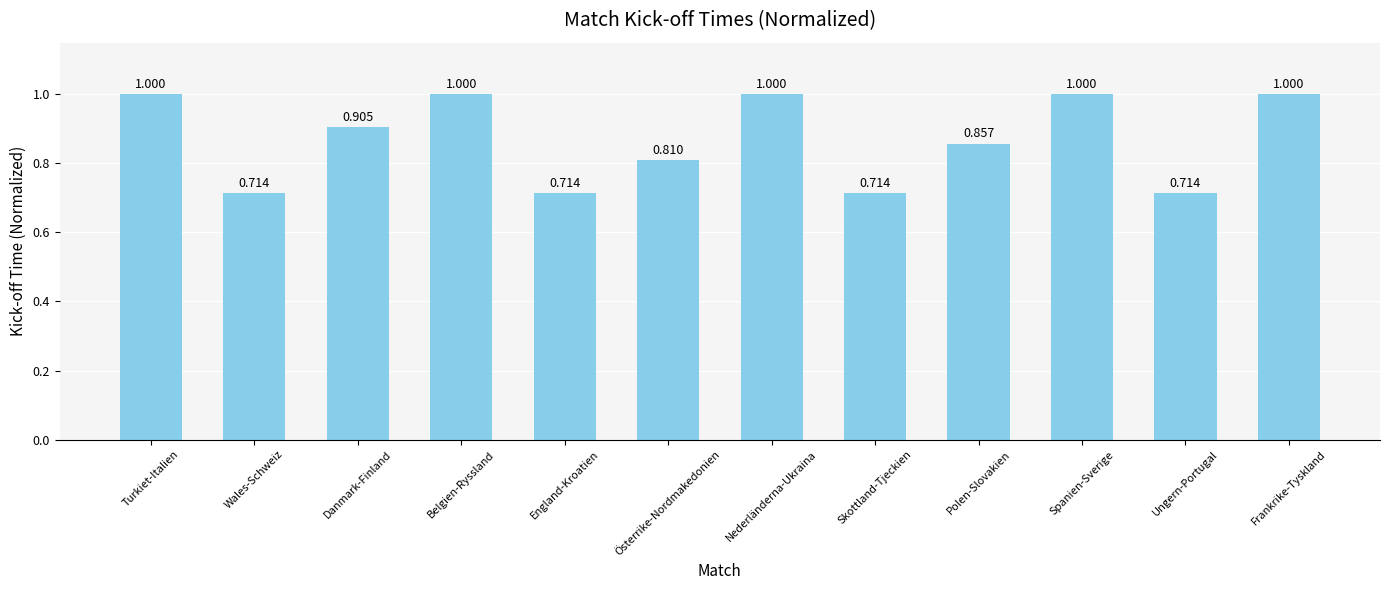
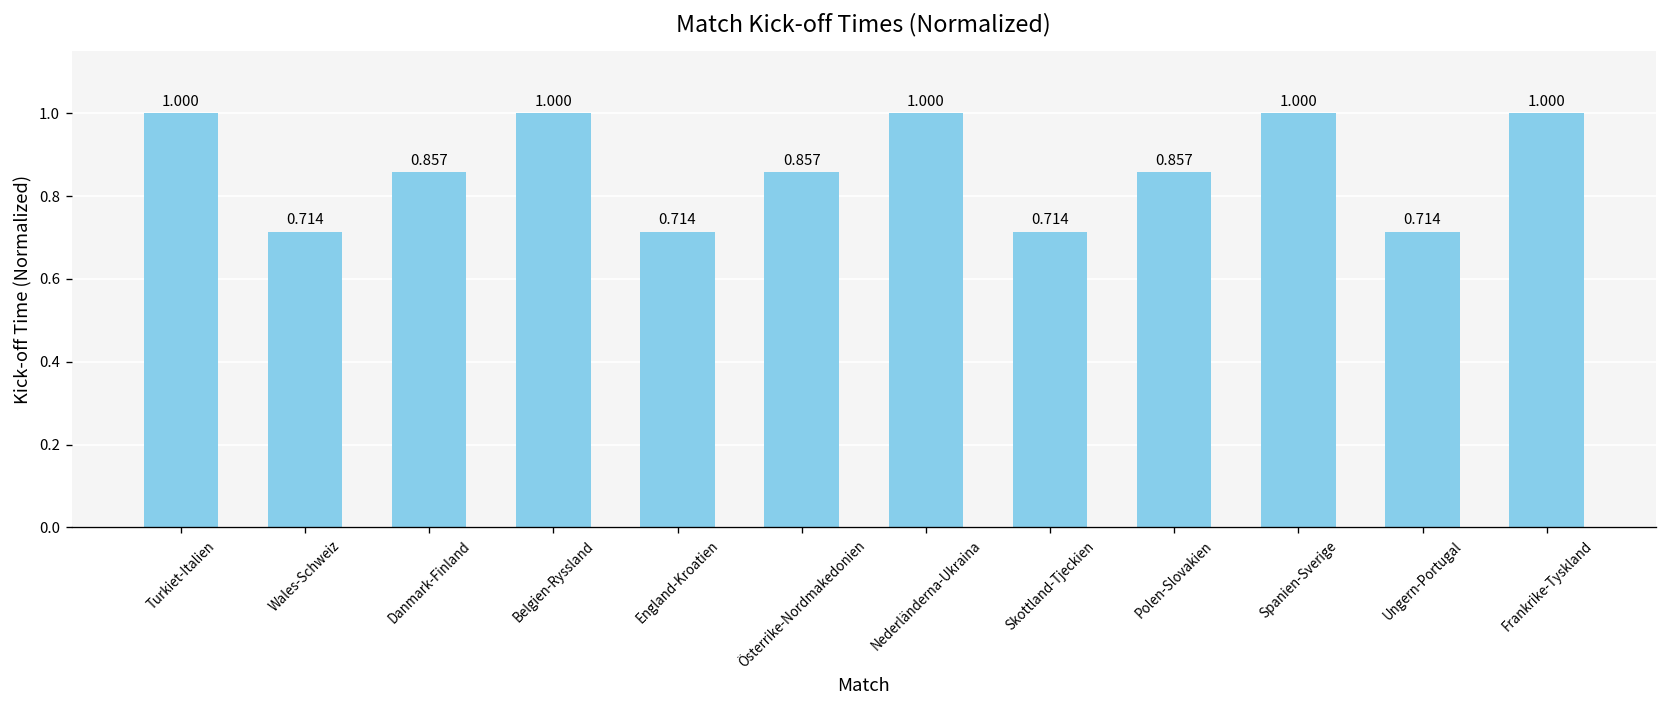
Danmark-Finland: 0.905 -> 0.857
Österrike-Nordmakedonien: 0.810 -> 0.857
